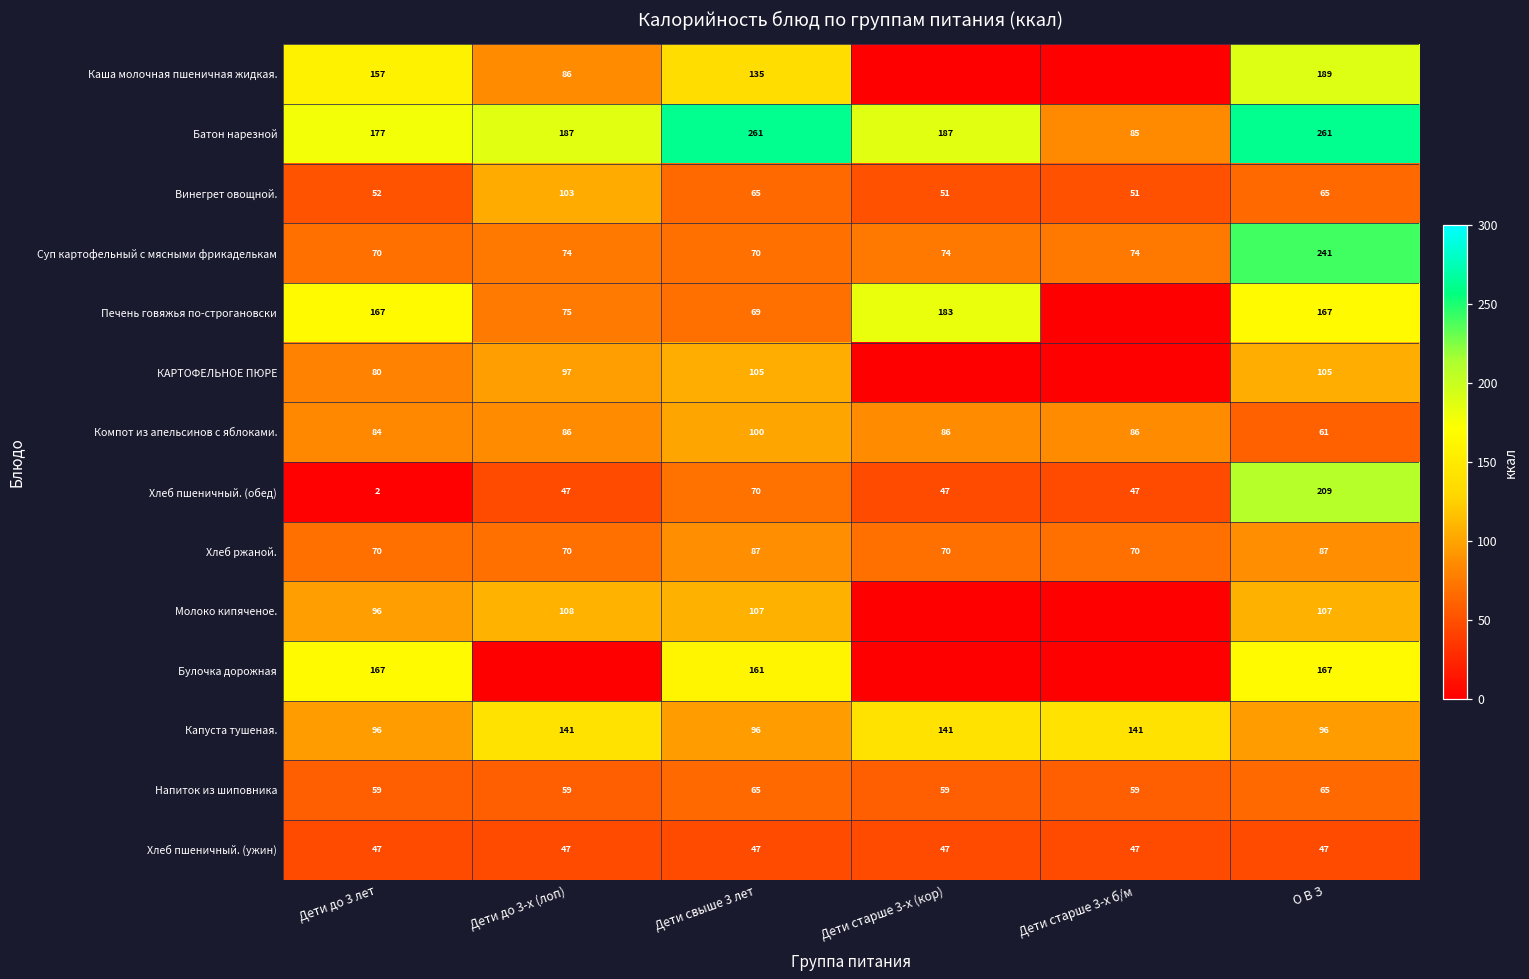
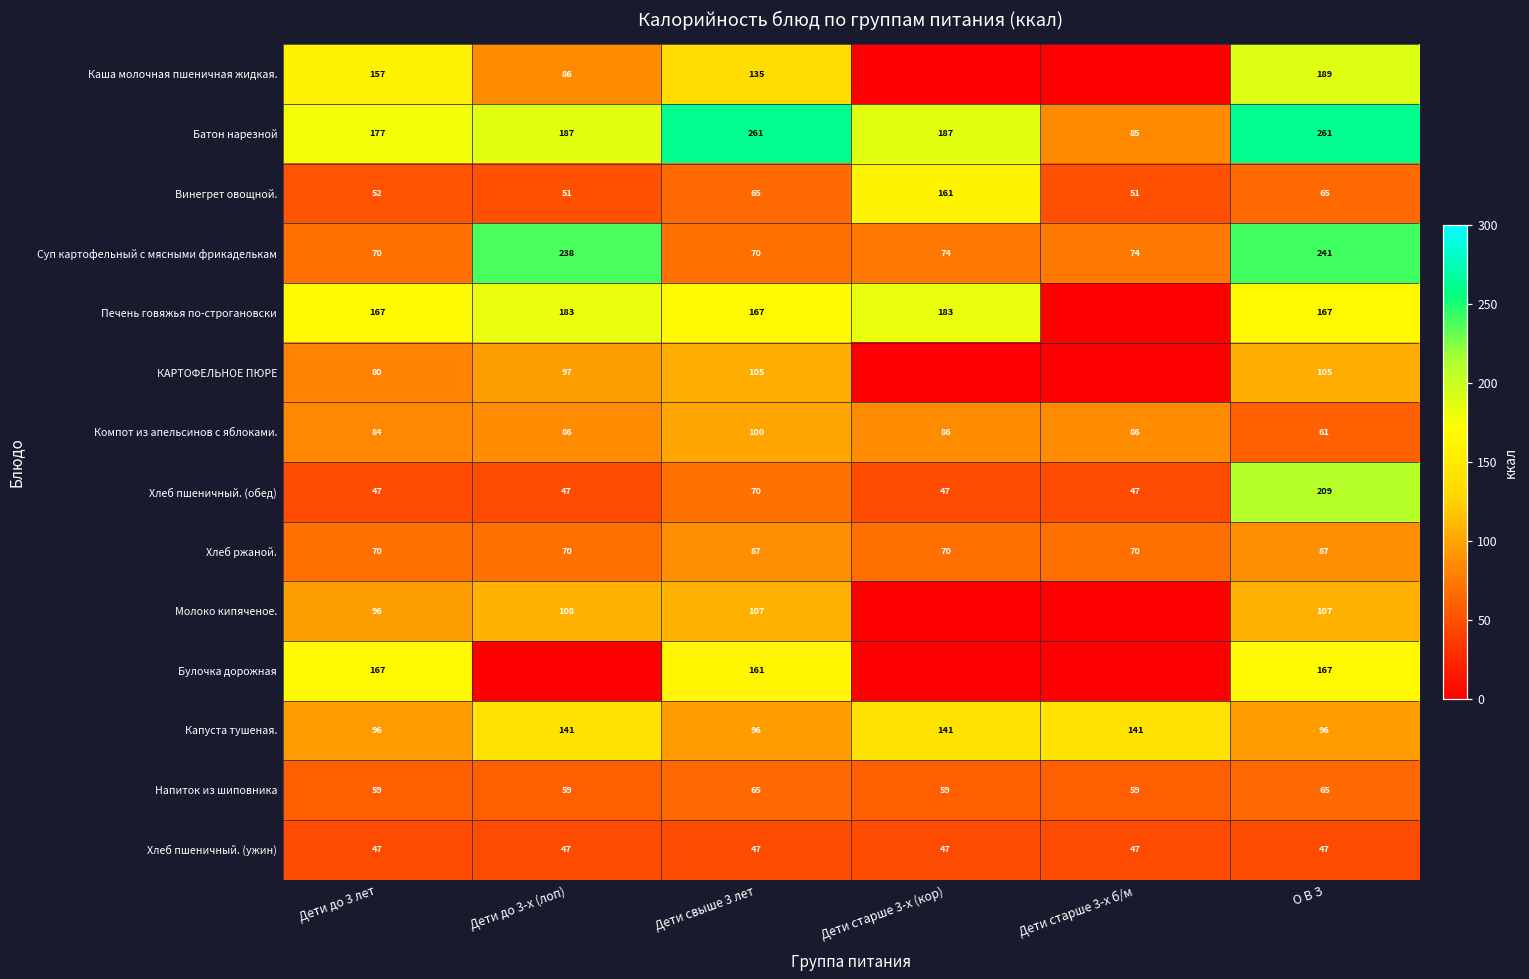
Винегрет овощной., Дети до 3-х (лоп): 103 -> 51
Винегрет овощной., Дети старше 3-х (кор): 51 -> 161
Суп картофельный с мясными фрикаделькам, Дети до 3-х (лоп): 74 -> 238
Печень говяжья по-строгановски, Дети до 3-х (лоп): 75 -> 183
Печень говяжья по-строгановски, Дети свыше 3 лет: 69 -> 167
Хлеб пшеничный. (обед), Дети до 3 лет: 2 -> 47
